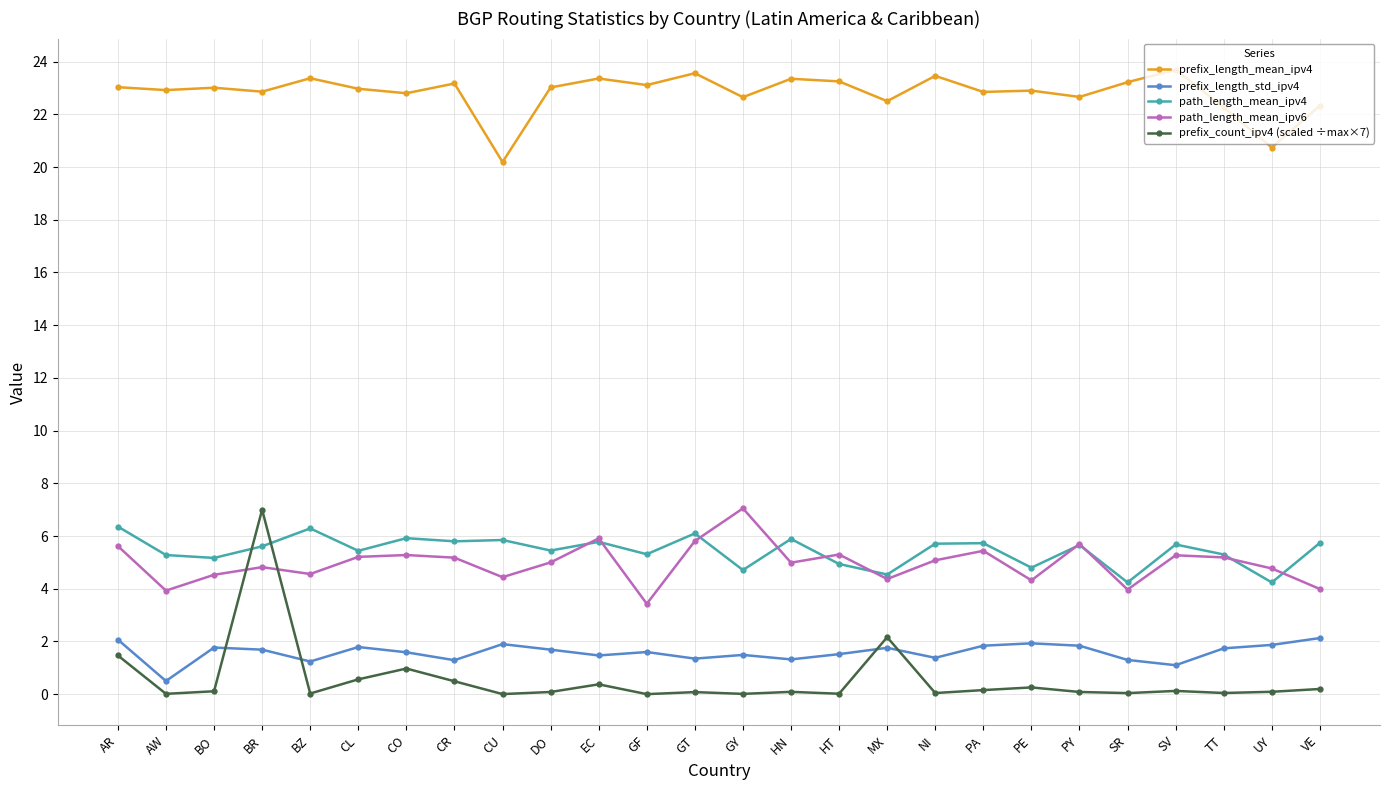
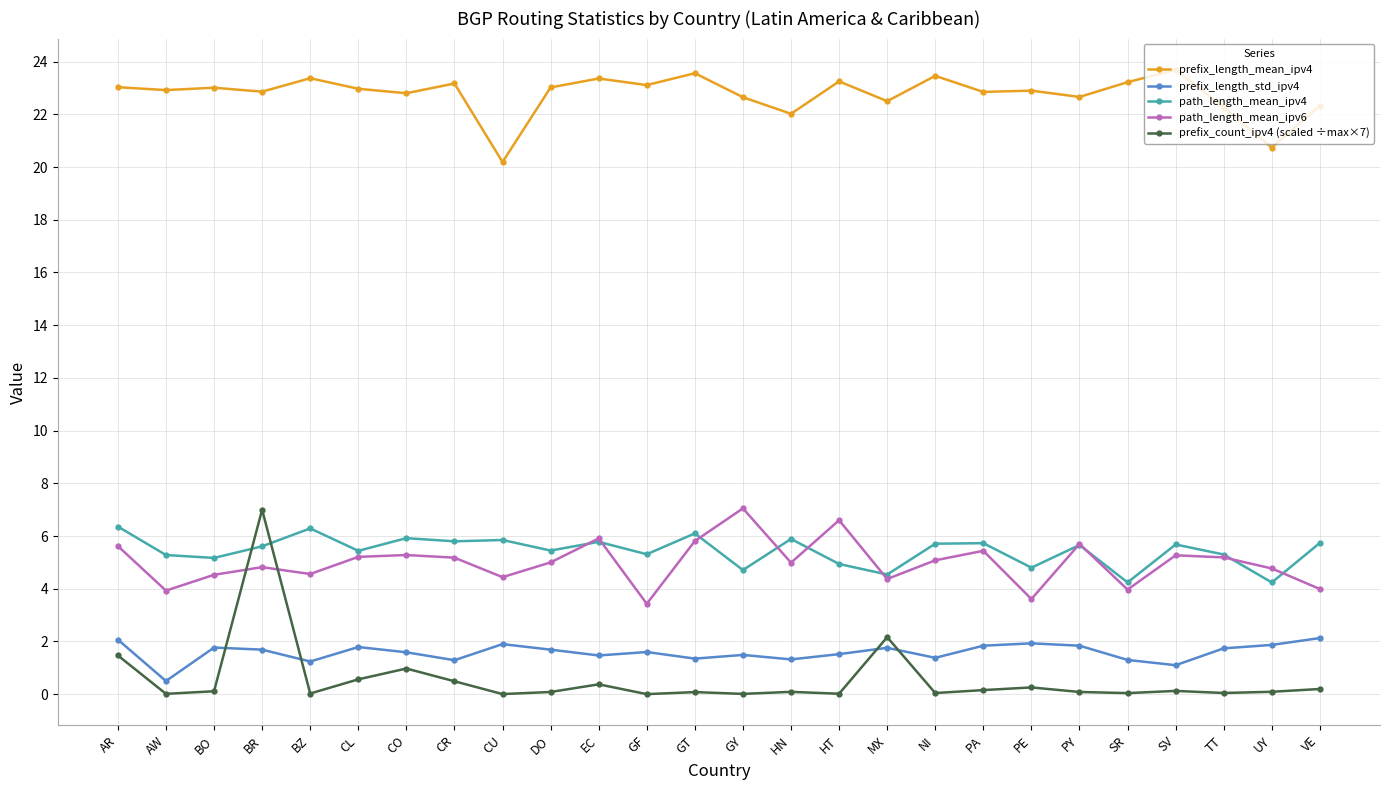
prefix_length_mean_ipv4, HN: 23.4 -> 22.0
path_length_mean_ipv6, HT: 5.3 -> 6.6
path_length_mean_ipv6, PE: 4.3 -> 3.6
